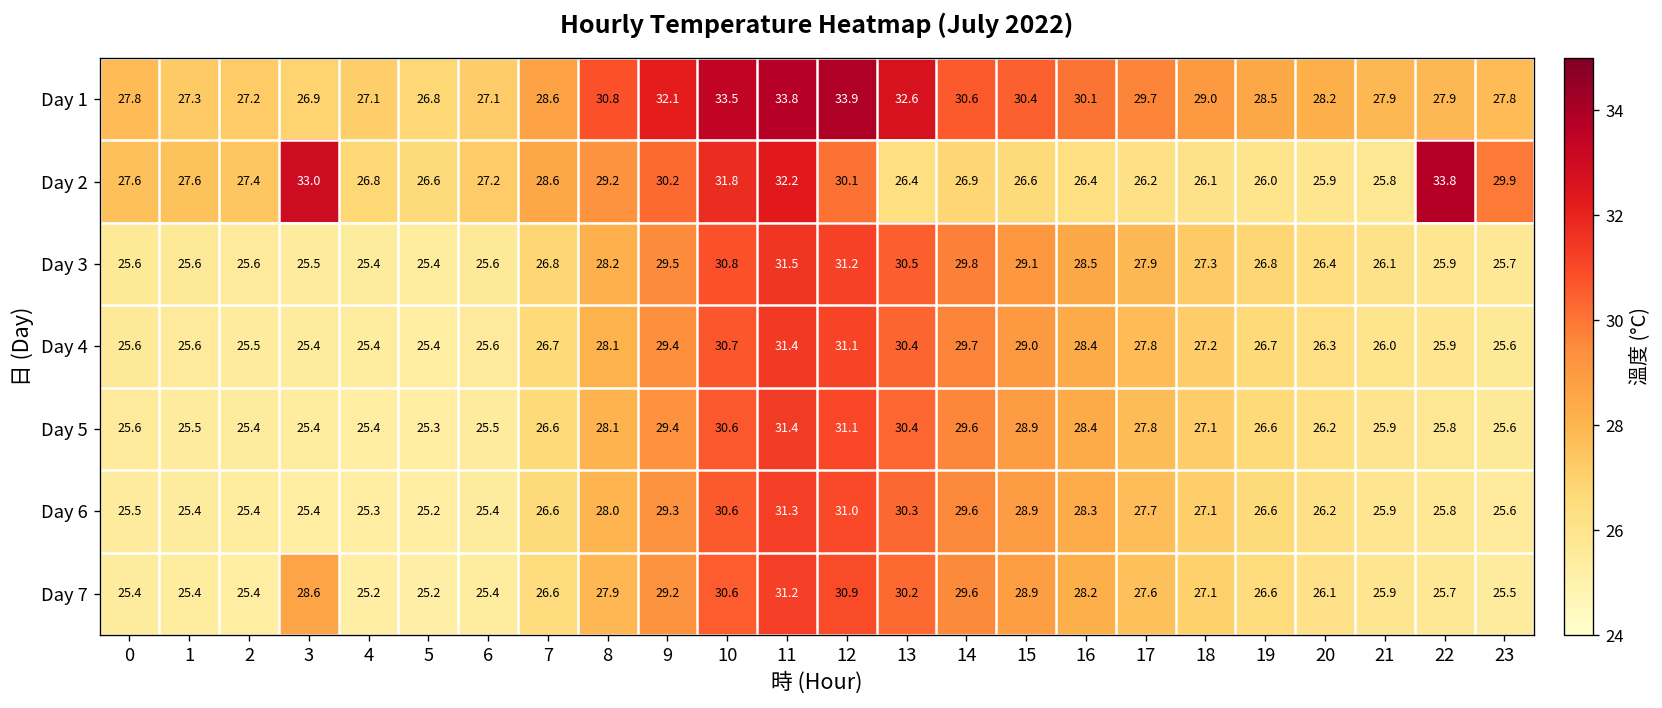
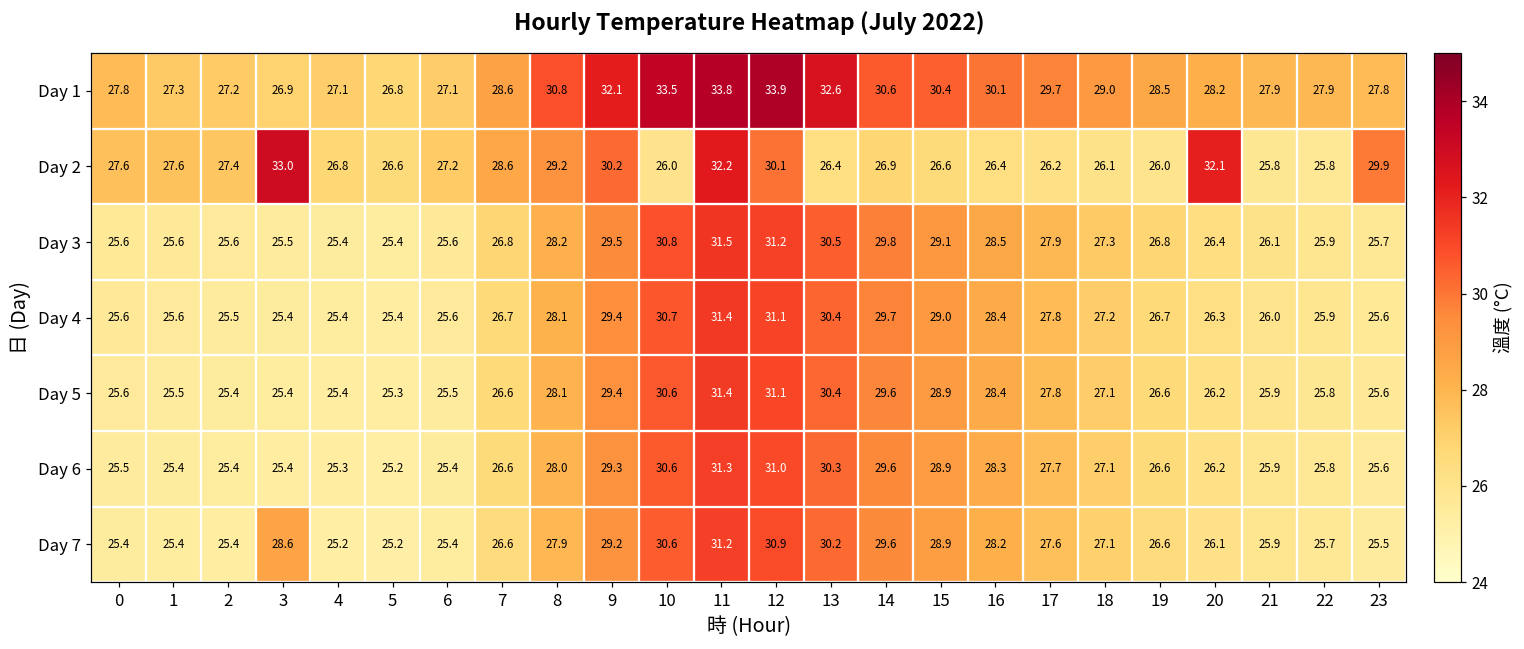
Day 2, 10: 31.8 -> 26.0
Day 2, 20: 25.9 -> 32.1
Day 2, 22: 33.8 -> 25.8
